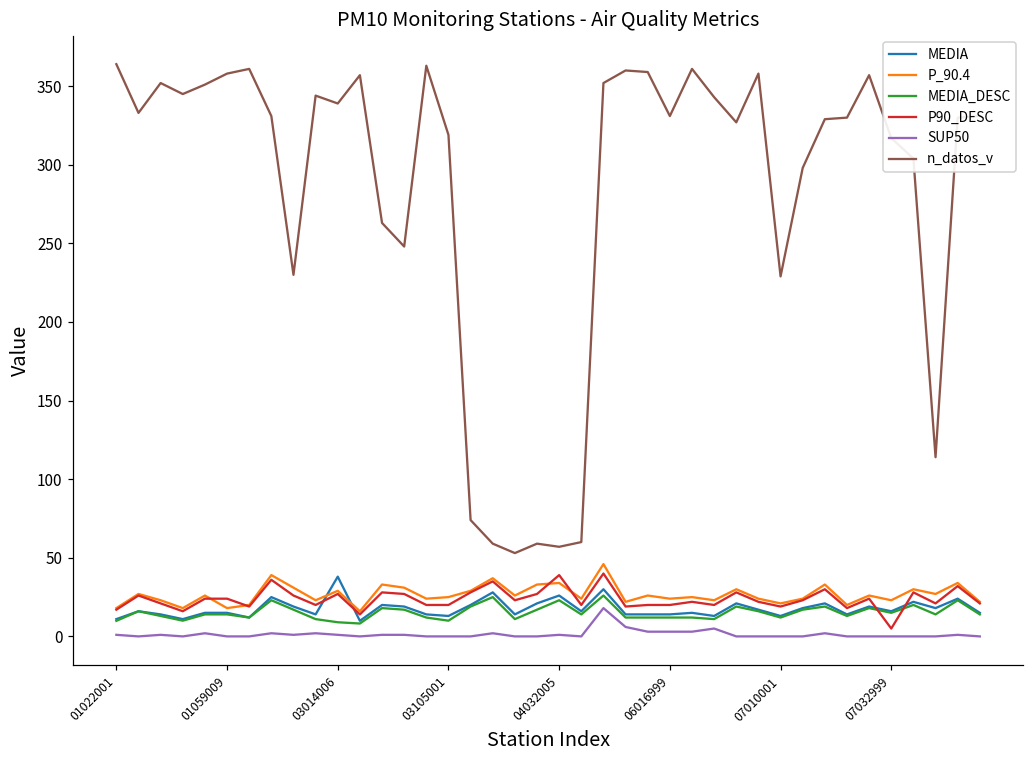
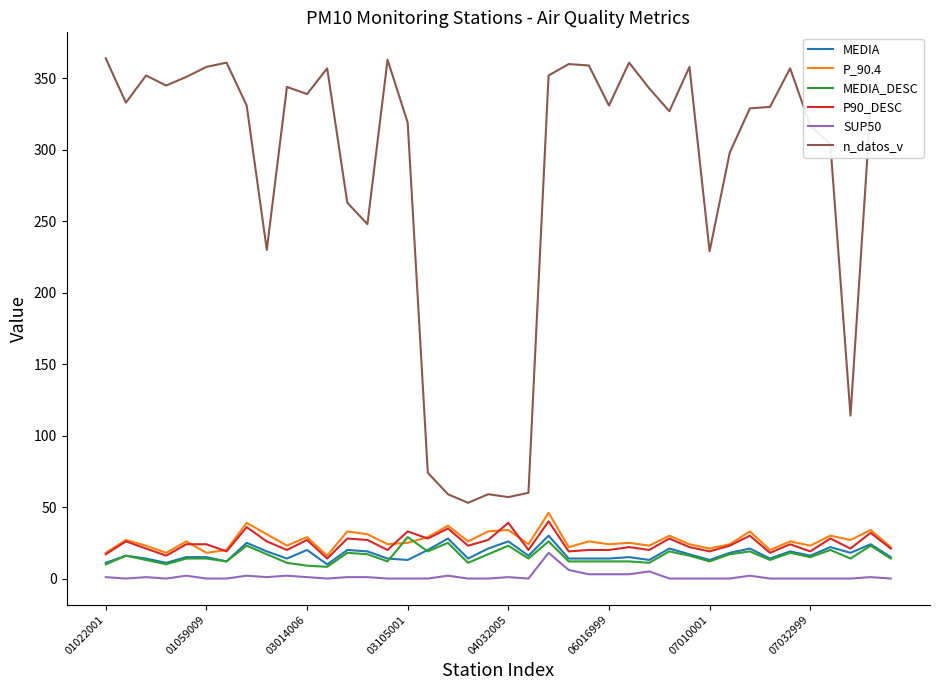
MEDIA, 03014006: 38 -> 20
MEDIA_DESC, 03105001: 10 -> 29
P90_DESC, 03105001: 20 -> 33
P90_DESC, 07032999: 5 -> 19
